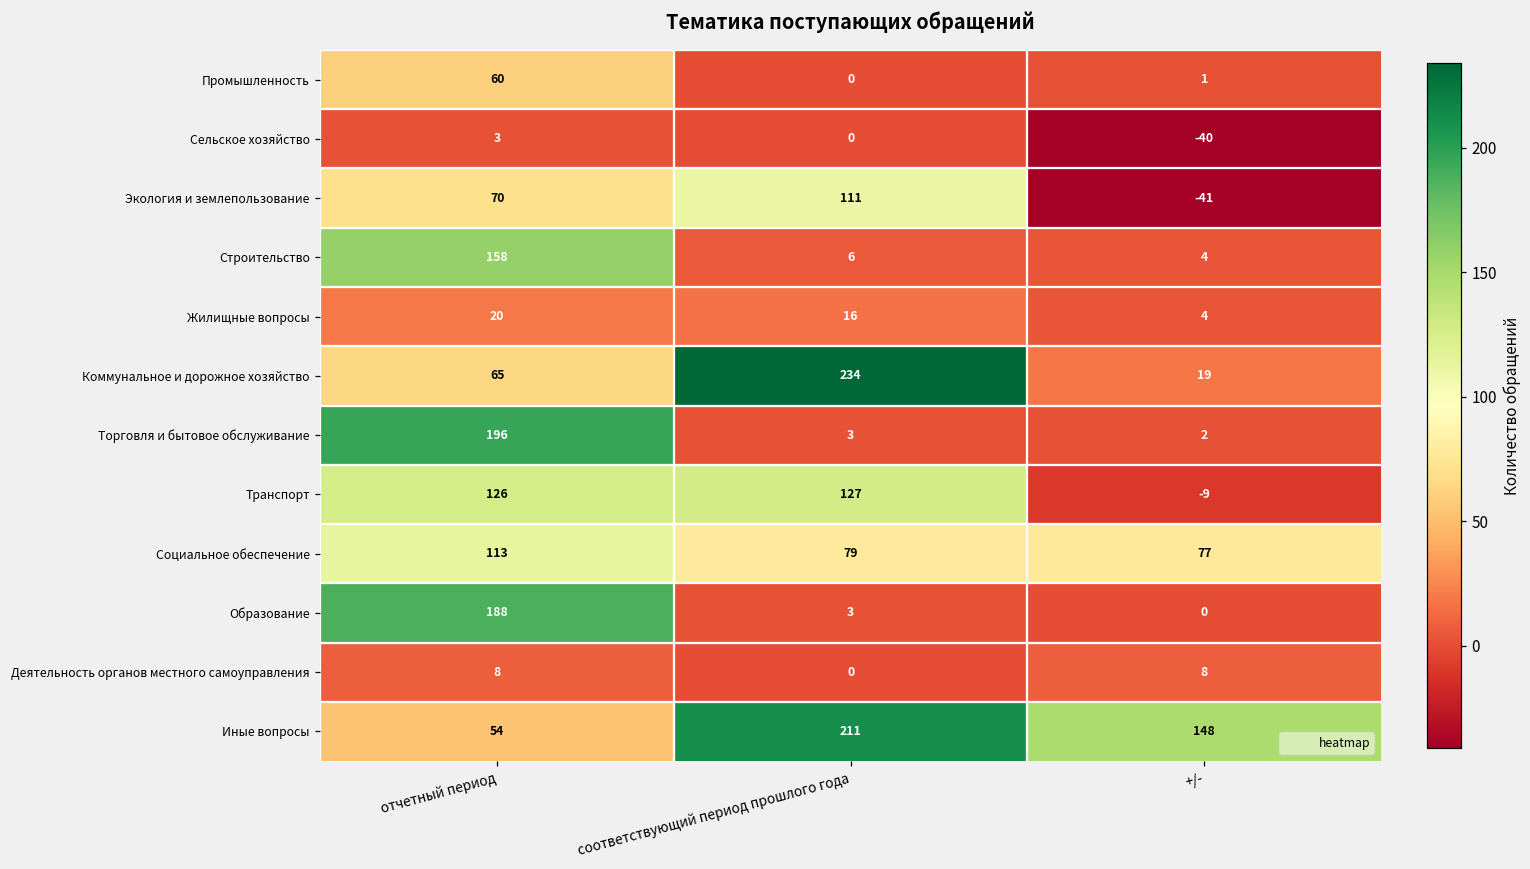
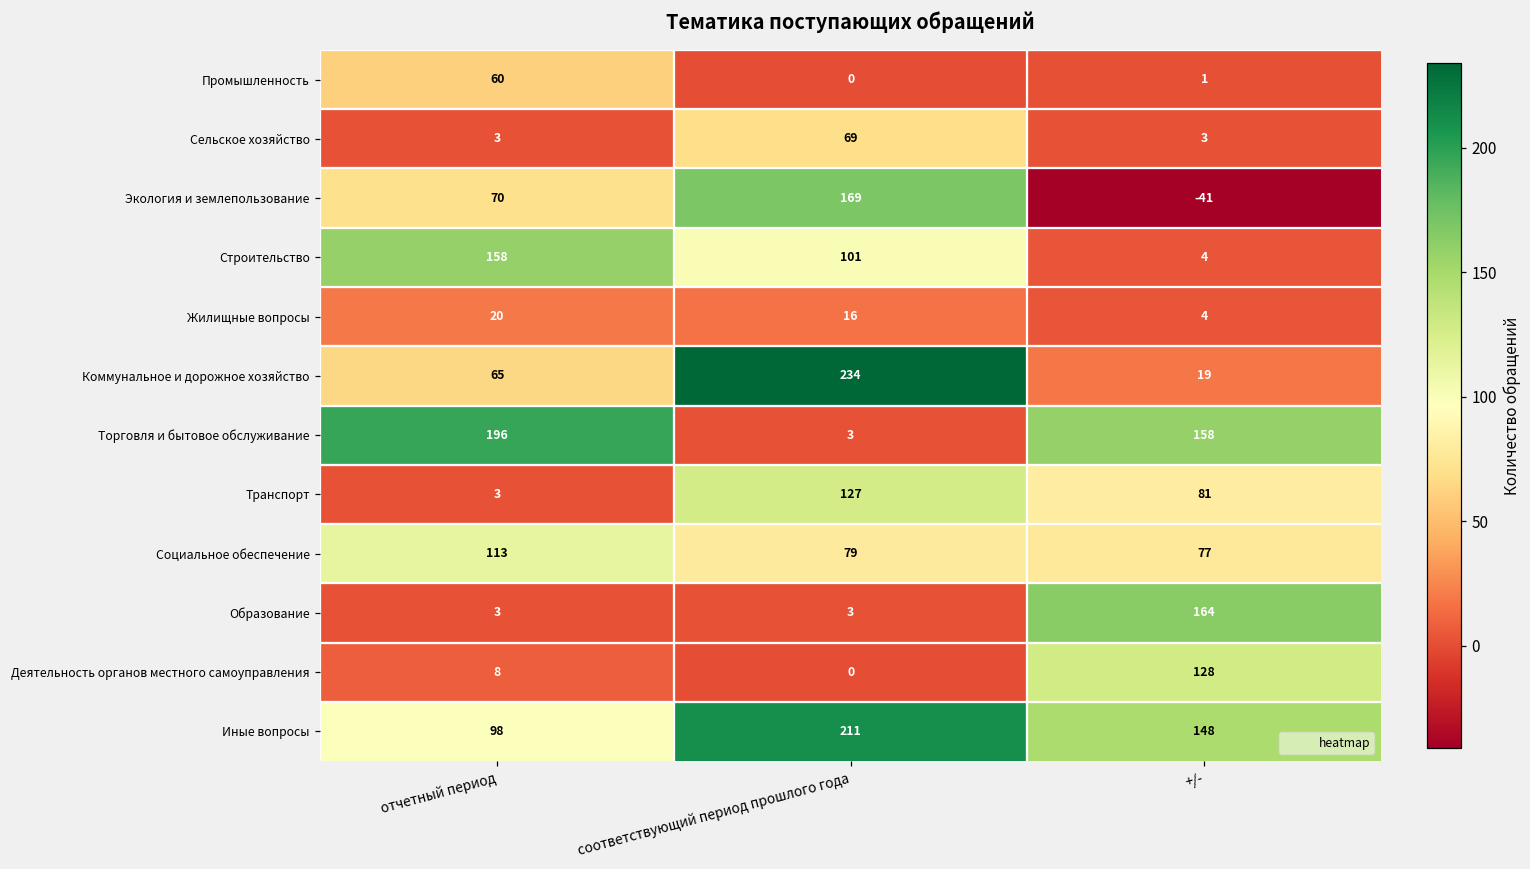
Сельское хозяйство, соответствующий период прошлого года: 0 -> 69
Сельское хозяйство, +/-: -40 -> 3
Экология и землепользование, соответствующий период прошлого года: 111 -> 169
Строительство, соответствующий период прошлого года: 6 -> 101
Торговля и бытовое обслуживание, +/-: 2 -> 158
Транспорт, отчетный период: 126 -> 3
Транспорт, +/-: -9 -> 81
Образование, отчетный период: 188 -> 3
Образование, +/-: 0 -> 164
Деятельность органов местного самоуправления, +/-: 8 -> 128
Иные вопросы, отчетный период: 54 -> 98
